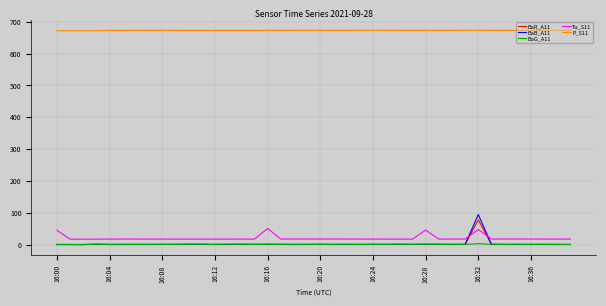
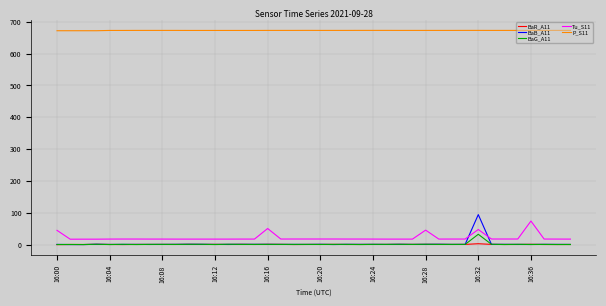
BaR_A11, 16:32: 80 -> 0
BaG_A11, 16:32: 0 -> 30
Tu_S11, 16:36: 20 -> 70
